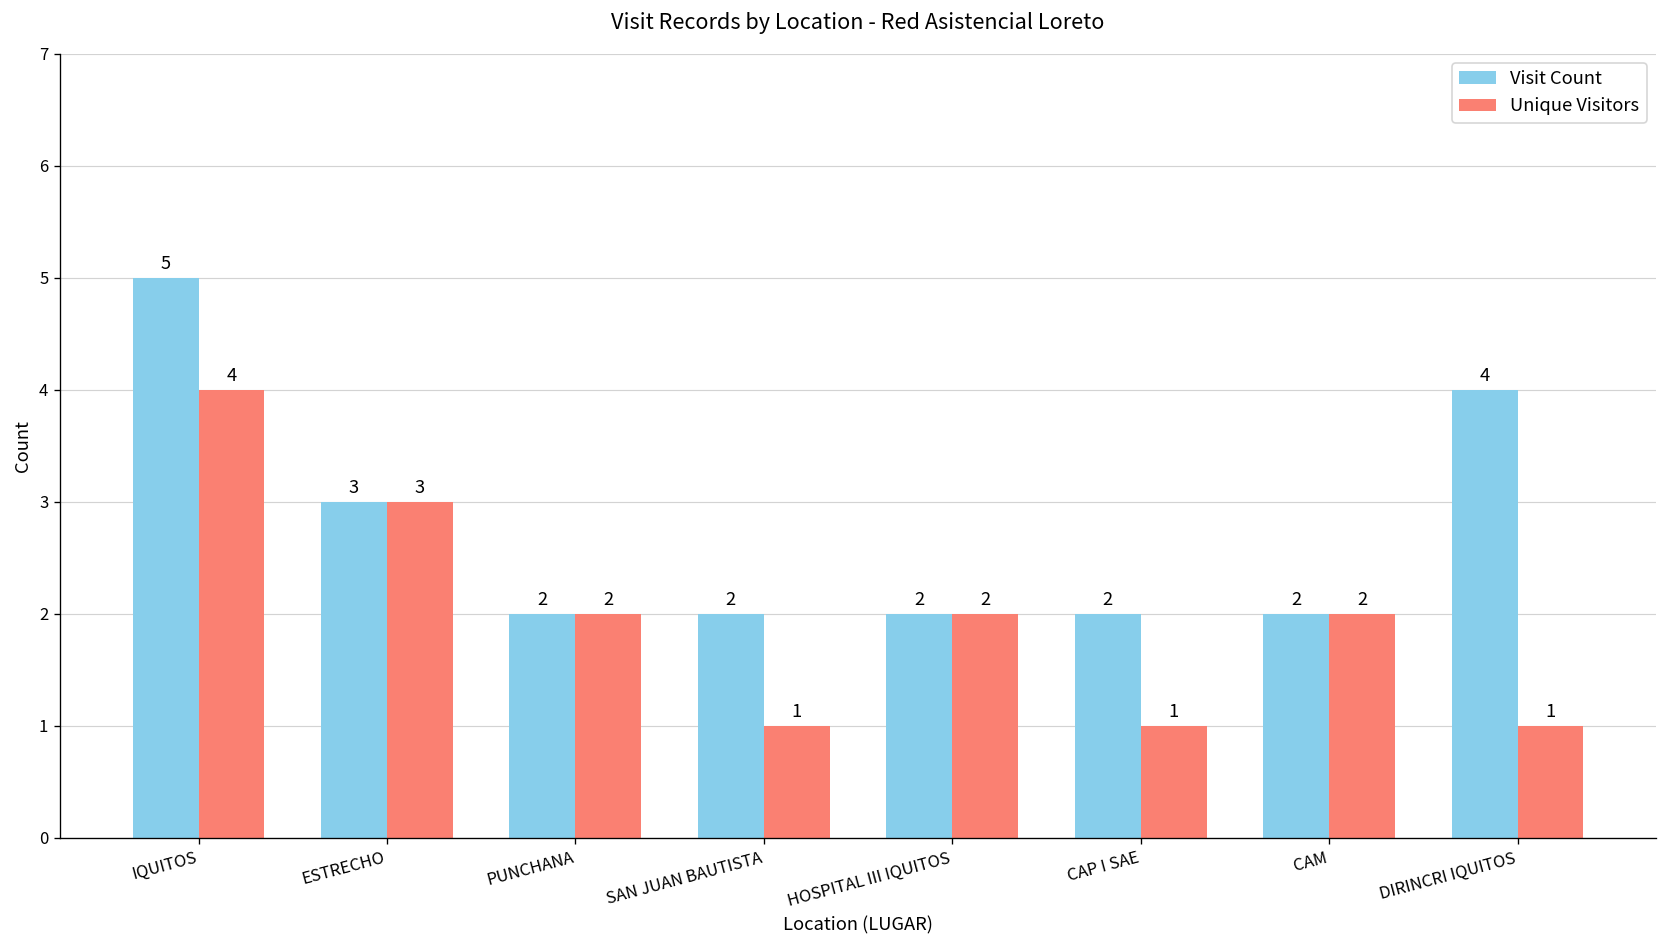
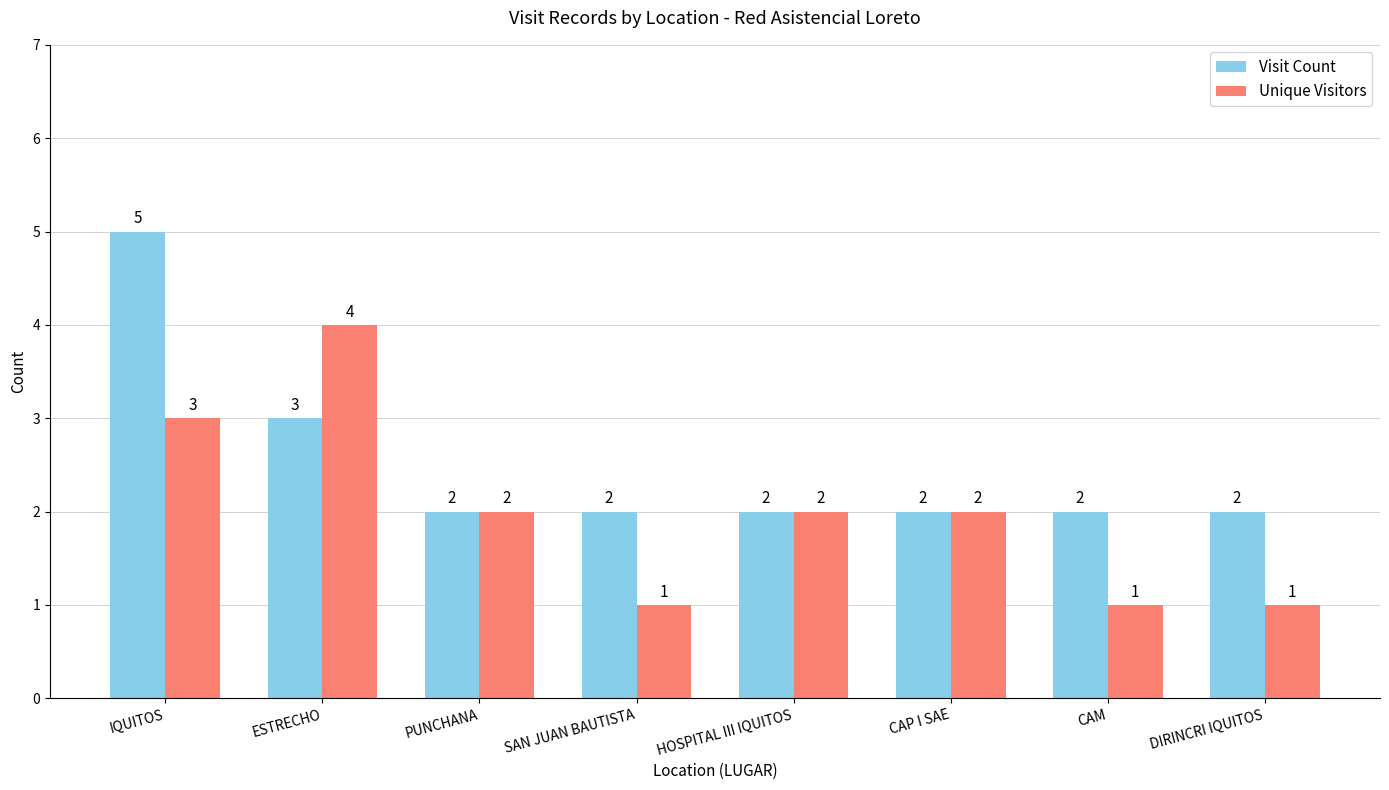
Unique Visitors, IQUITOS: 4 -> 3
Unique Visitors, ESTRECHO: 3 -> 4
Unique Visitors, CAP I SAE: 1 -> 2
Unique Visitors, CAM: 2 -> 1
Visit Count, DIRINCRI IQUITOS: 4 -> 2
